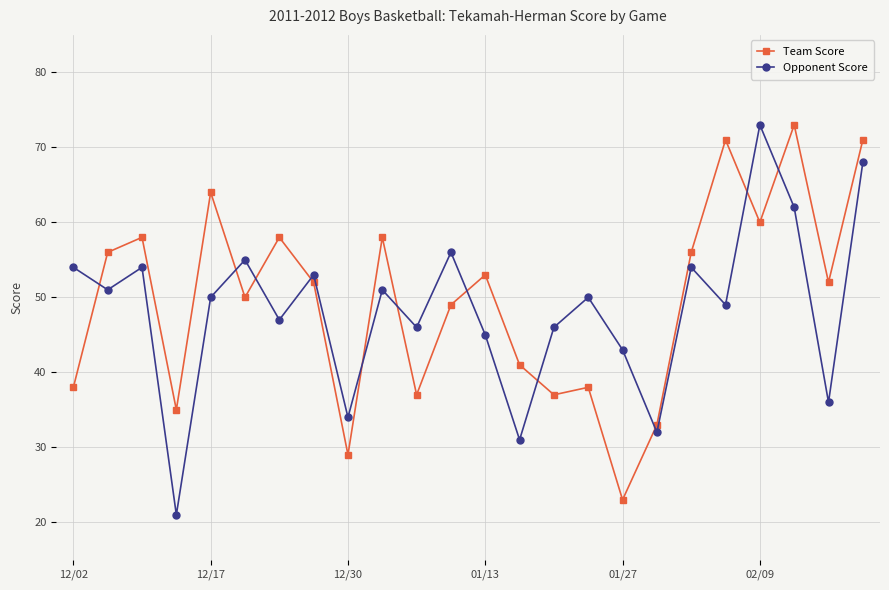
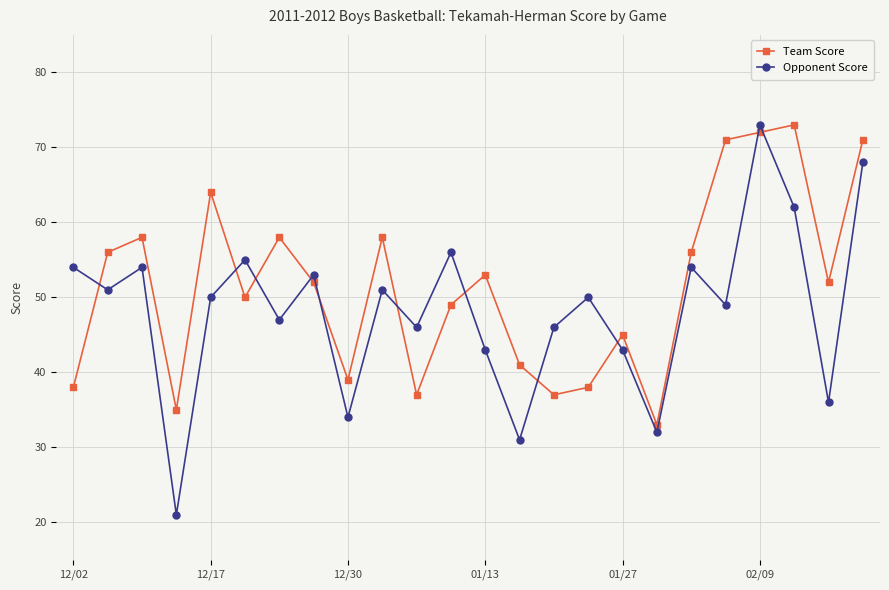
Team Score, 12/30: 29 -> 39
Opponent Score, 01/13: 45 -> 43
Team Score, 01/27: 23 -> 45
Team Score, 02/09: 60 -> 72
